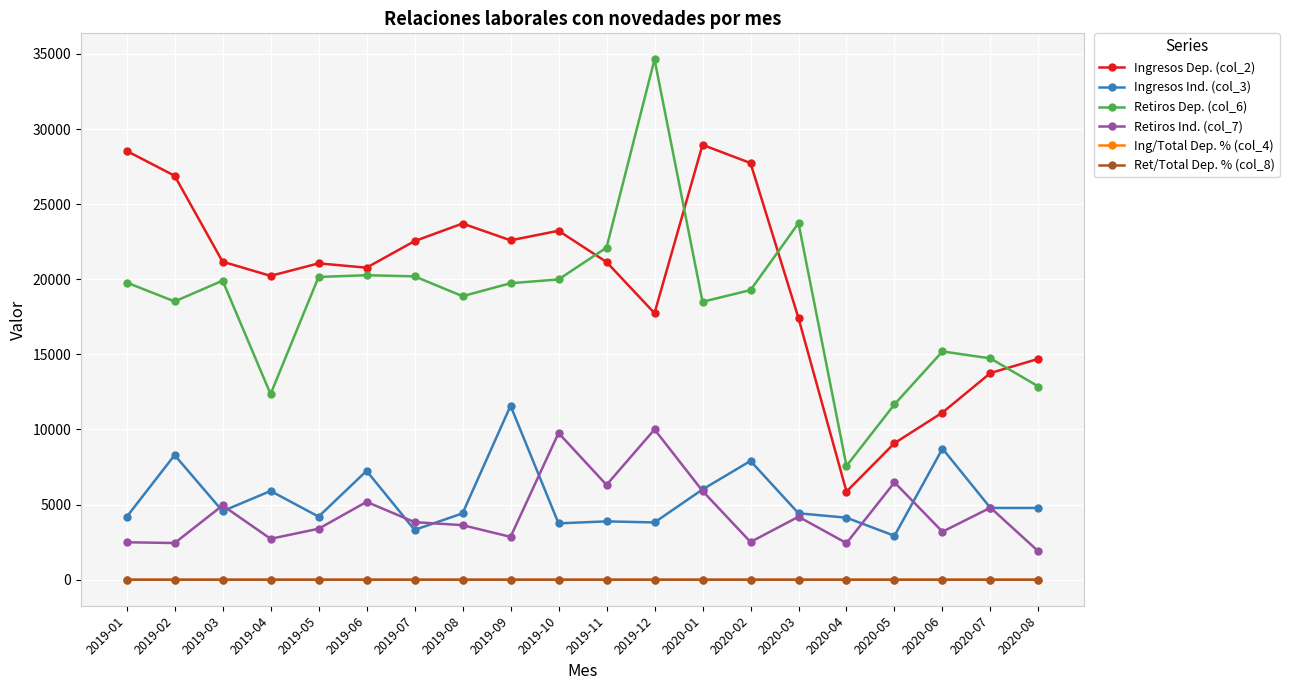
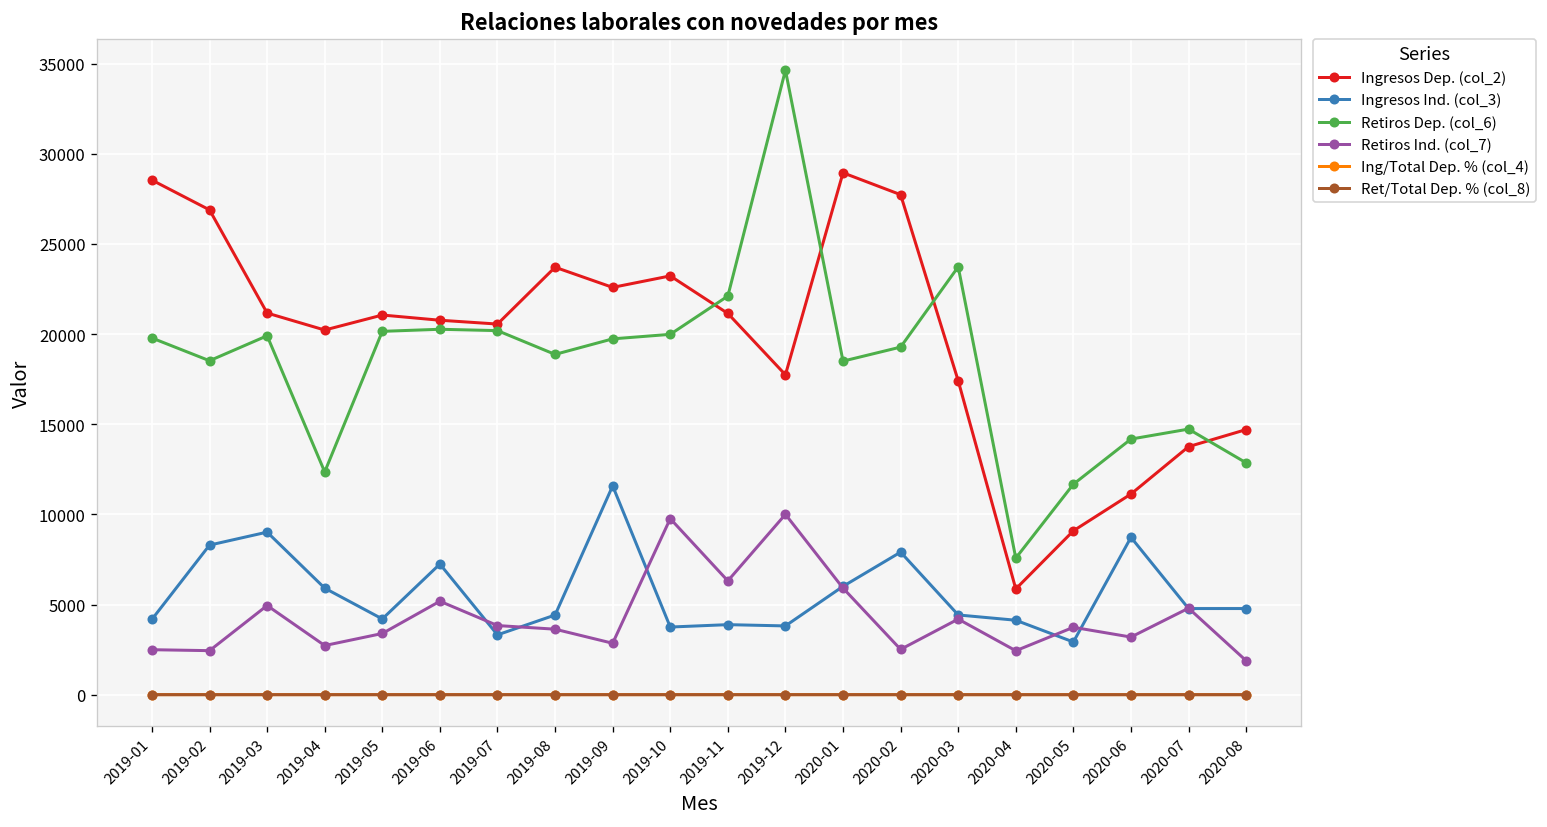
Ingresos Ind. (col_3), 2019-03: 4600 -> 9000
Ingresos Dep. (col_2), 2019-07: 22500 -> 20600
Retiros Ind. (col_7), 2020-05: 6500 -> 3700
Retiros Dep. (col_6), 2020-06: 15200 -> 14200
